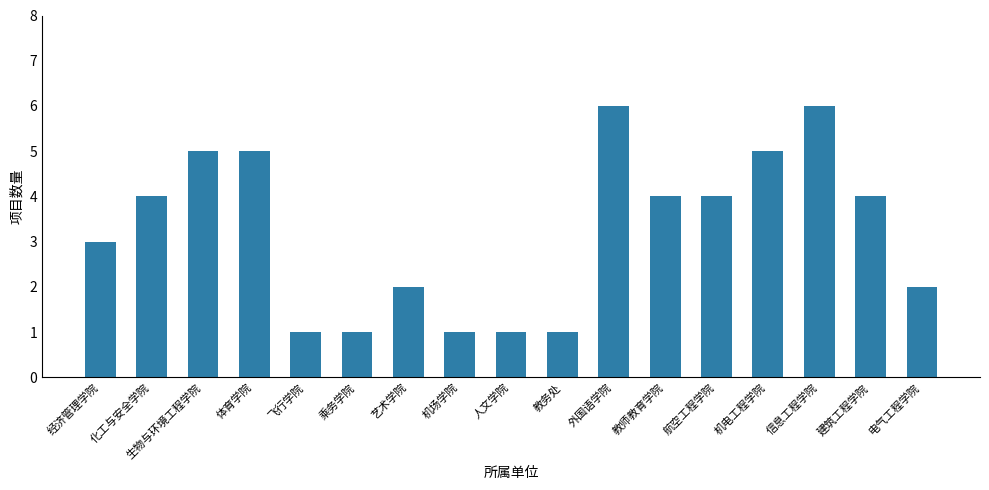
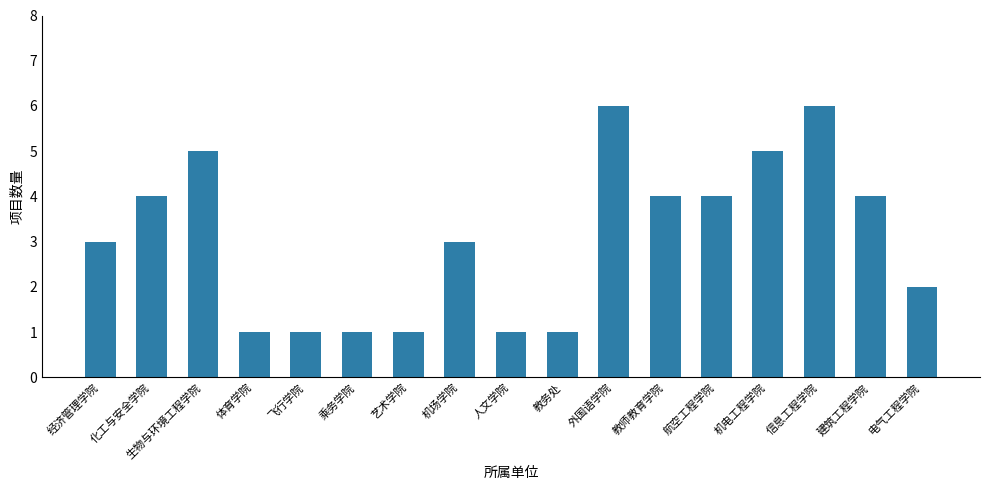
体育学院: 5 -> 1
艺术学院: 2 -> 1
机场学院: 1 -> 3
